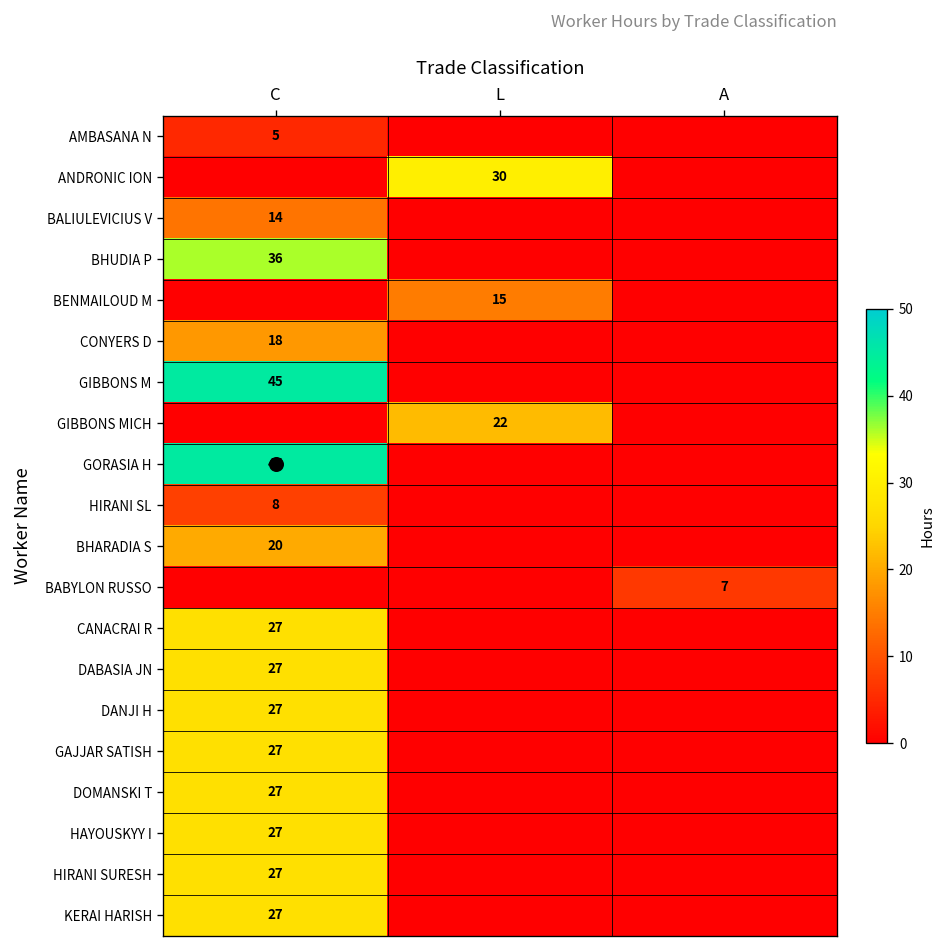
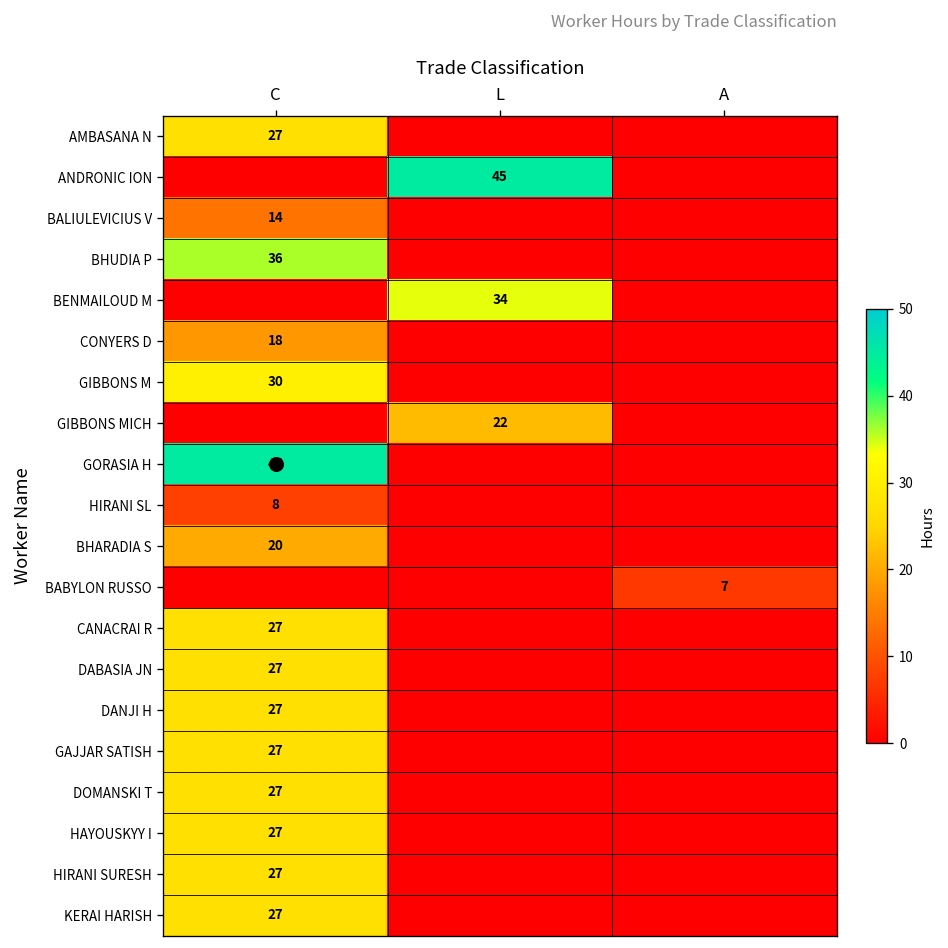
AMBASANA N, C: 5 -> 27
ANDRONIC ION, L: 30 -> 45
BENMAILOUD M, L: 15 -> 34
GIBBONS M, C: 45 -> 30
